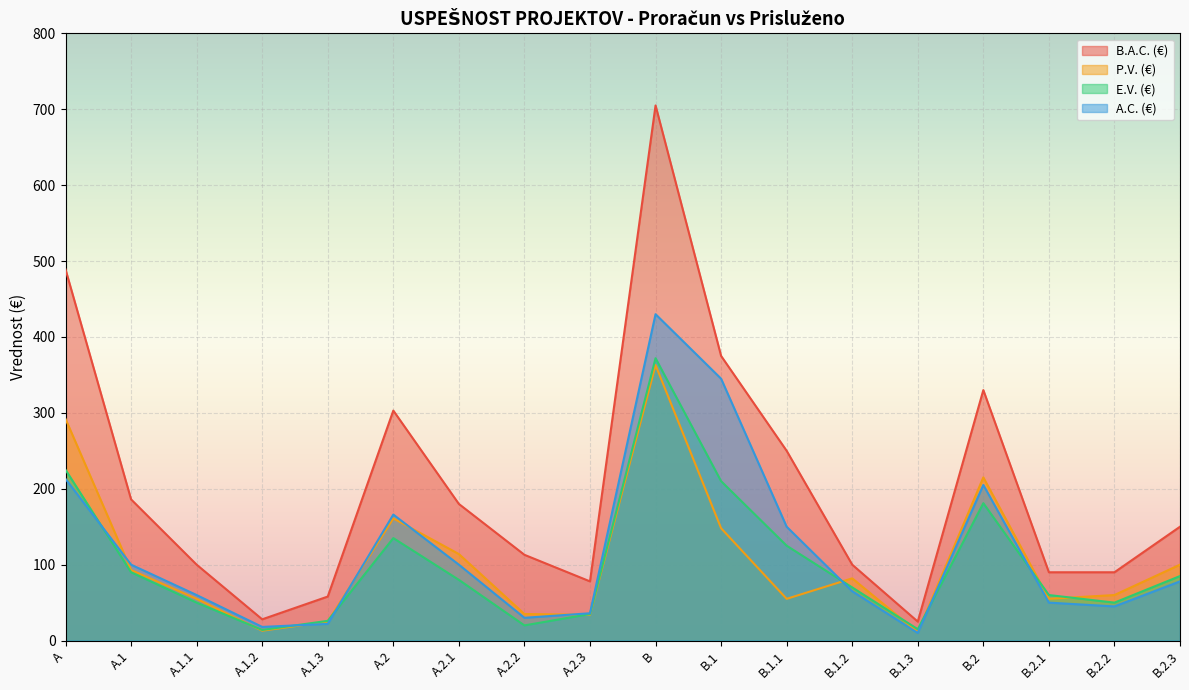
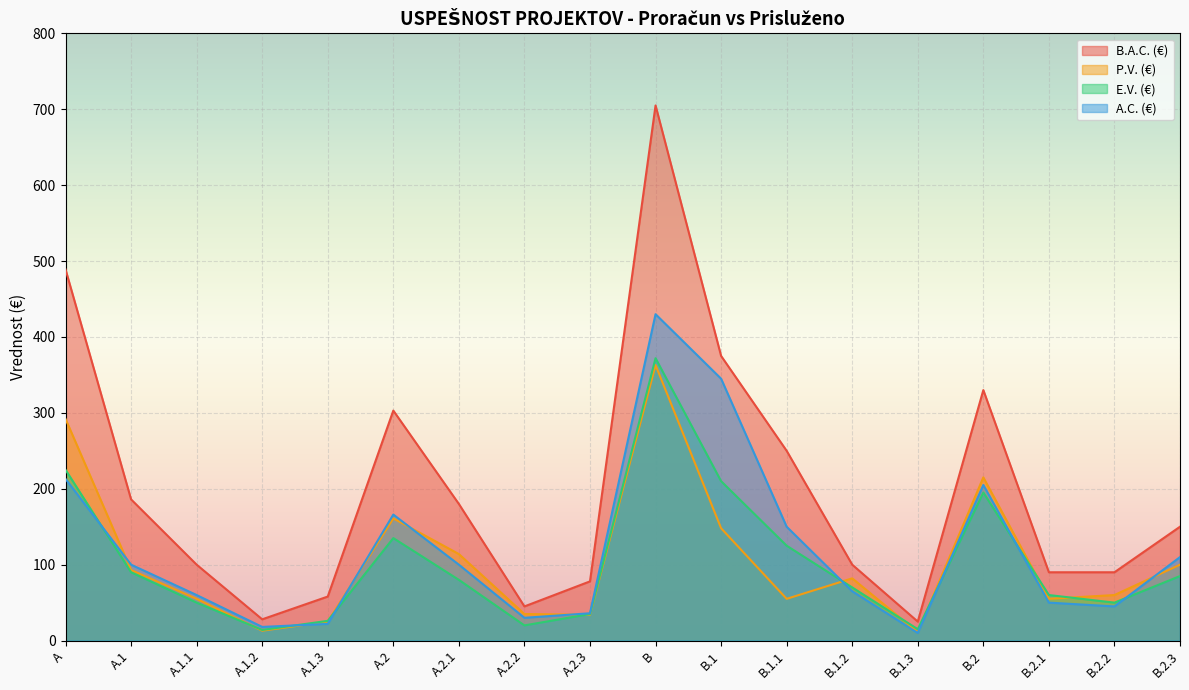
B.A.C. (€), A.2.2: 110 -> 50
E.V. (€), B.2: 180 -> 200
A.C. (€), B.2.3: 80 -> 110
